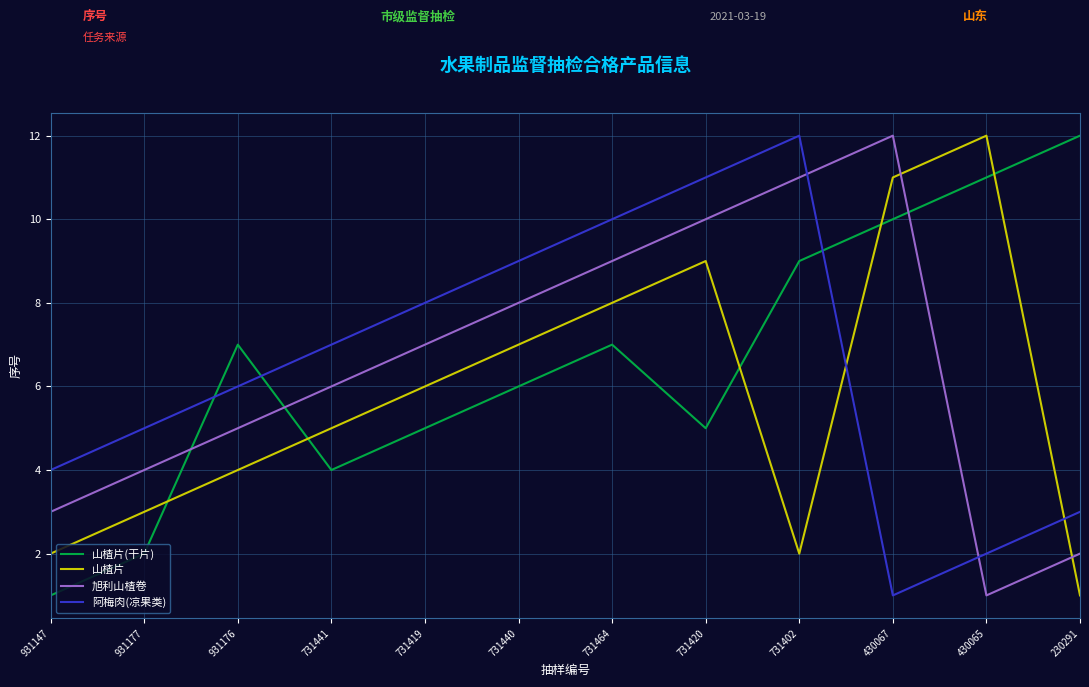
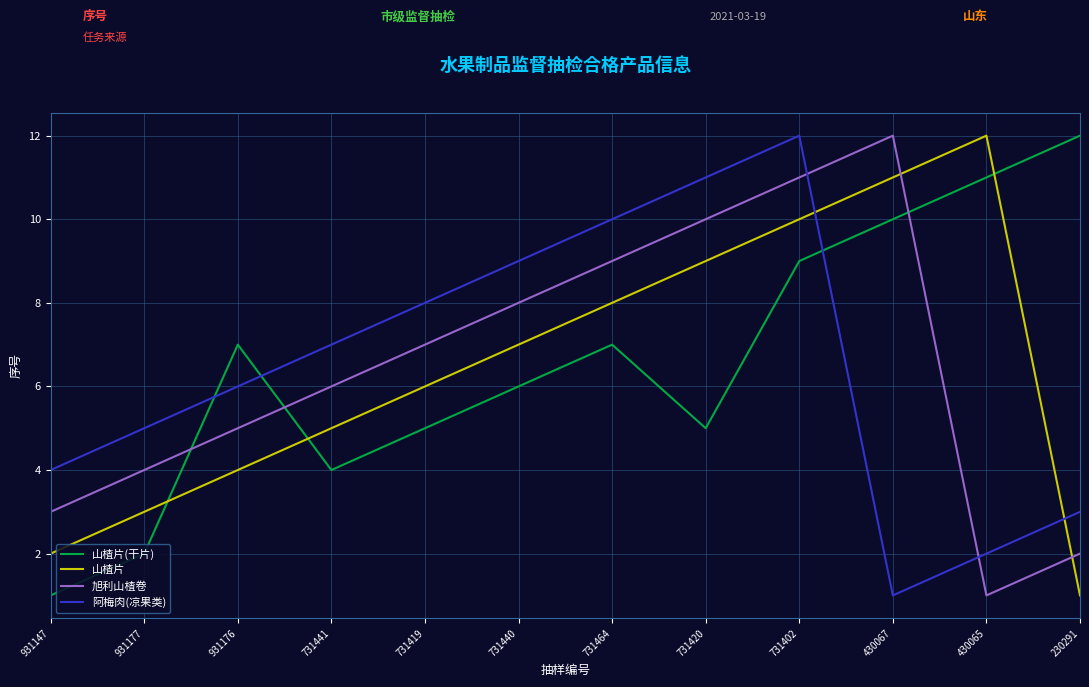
山楂片, 731402: 2 -> 10
